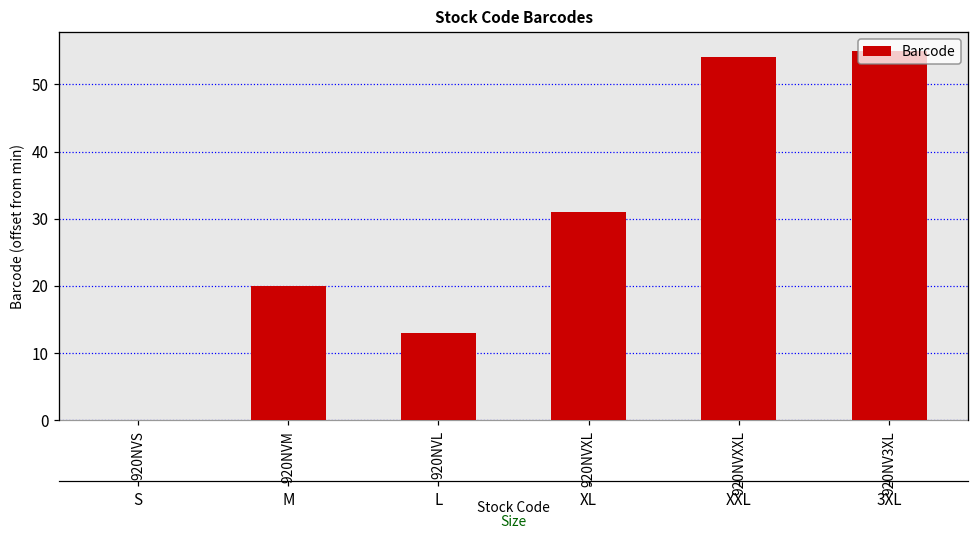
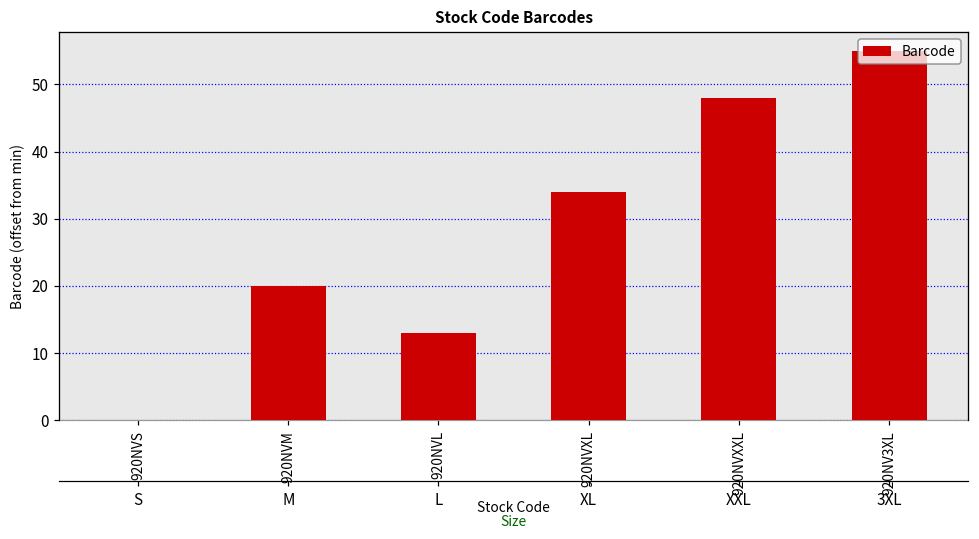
920NVXL: 31 -> 34
920NVXXL: 54 -> 48
